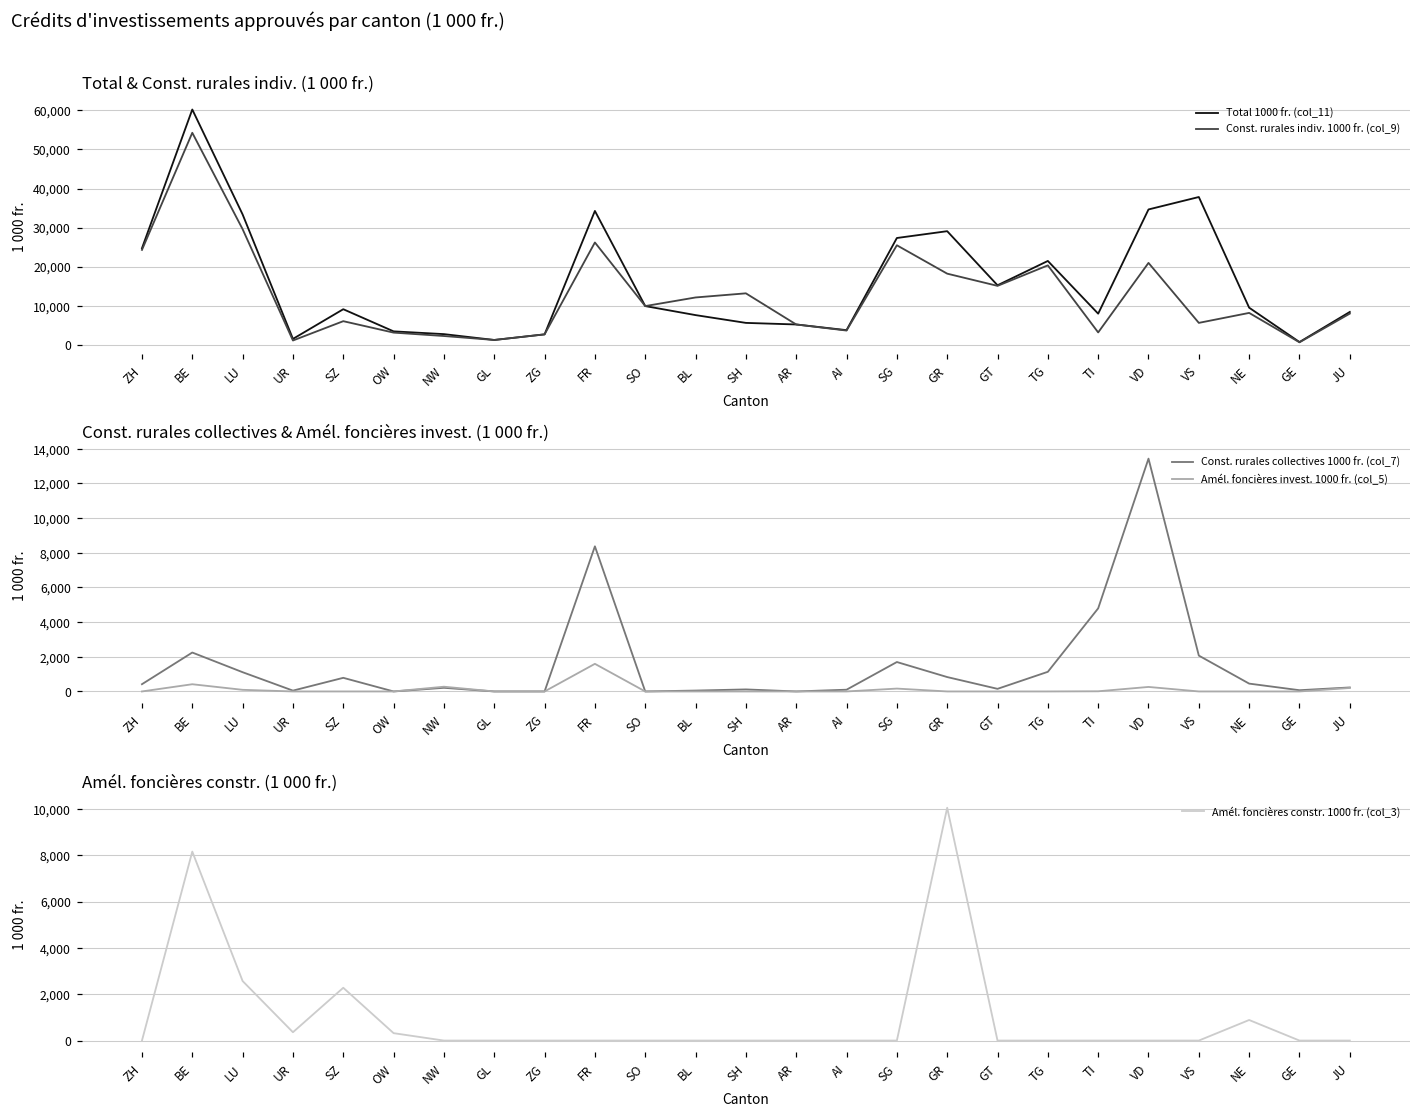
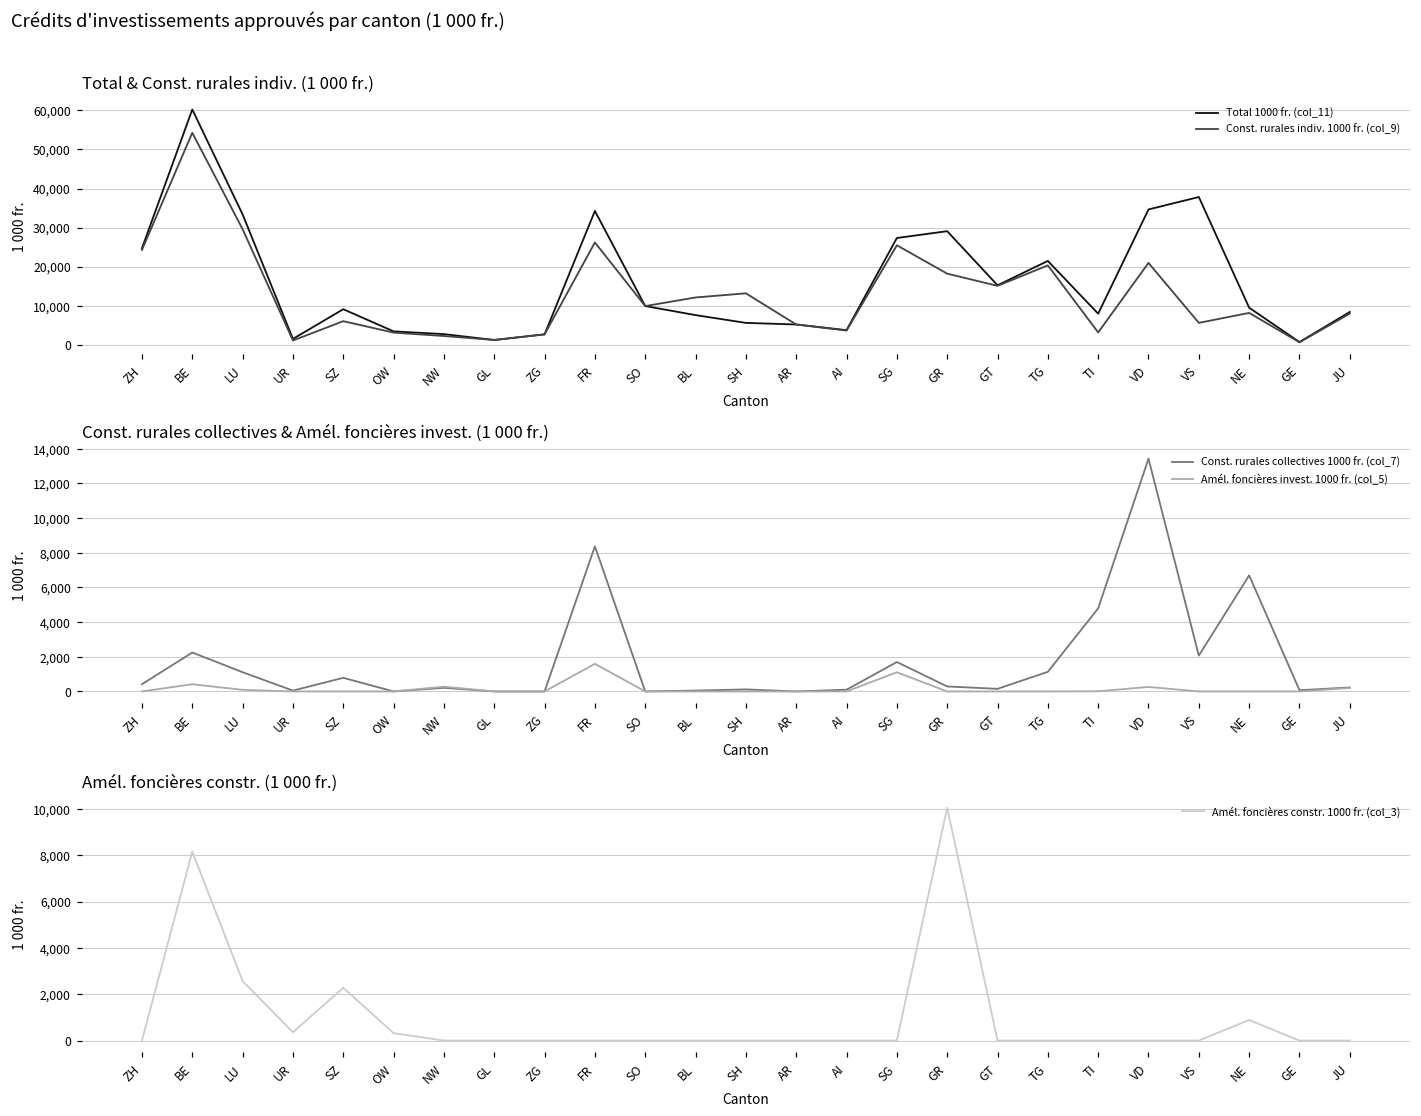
Const. rurales collectives & Amél. foncières invest. (1 000 fr.), Amél. foncières invest. 1000 fr. (col_5), SG: 200 -> 1,100
Const. rurales collectives & Amél. foncières invest. (1 000 fr.), Const. rurales collectives 1000 fr. (col_7), GR: 800 -> 300
Const. rurales collectives & Amél. foncières invest. (1 000 fr.), Const. rurales collectives 1000 fr. (col_7), NE: 500 -> 6,700
